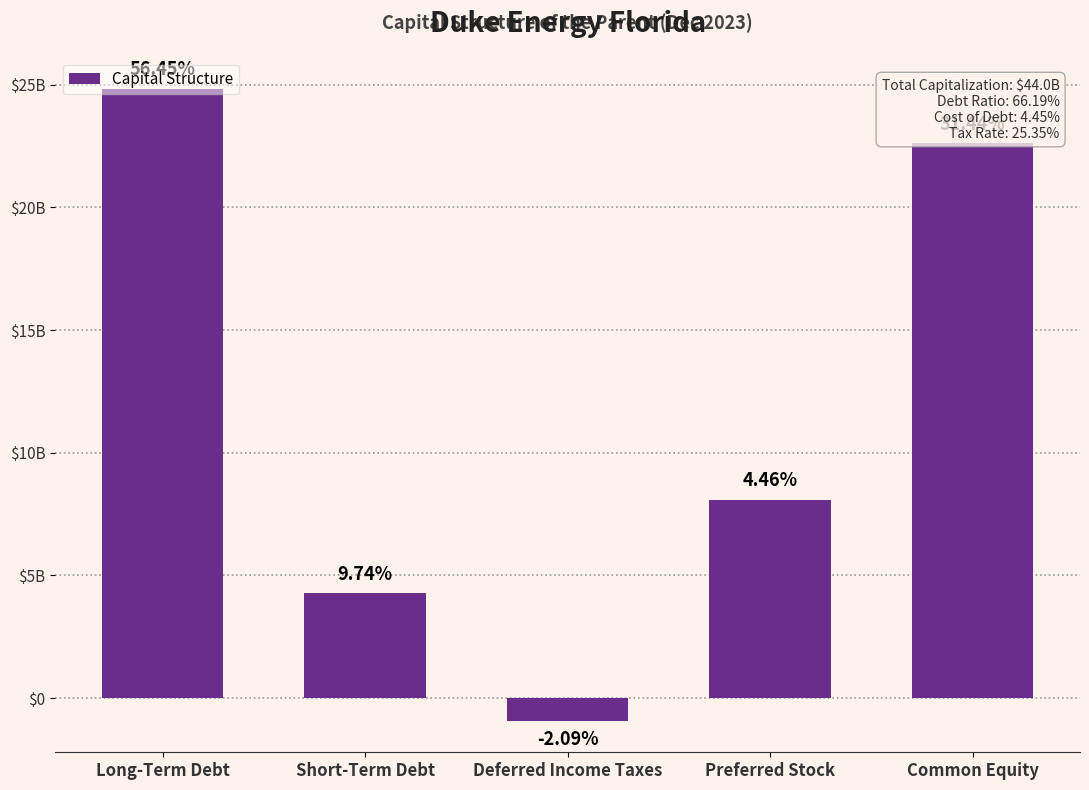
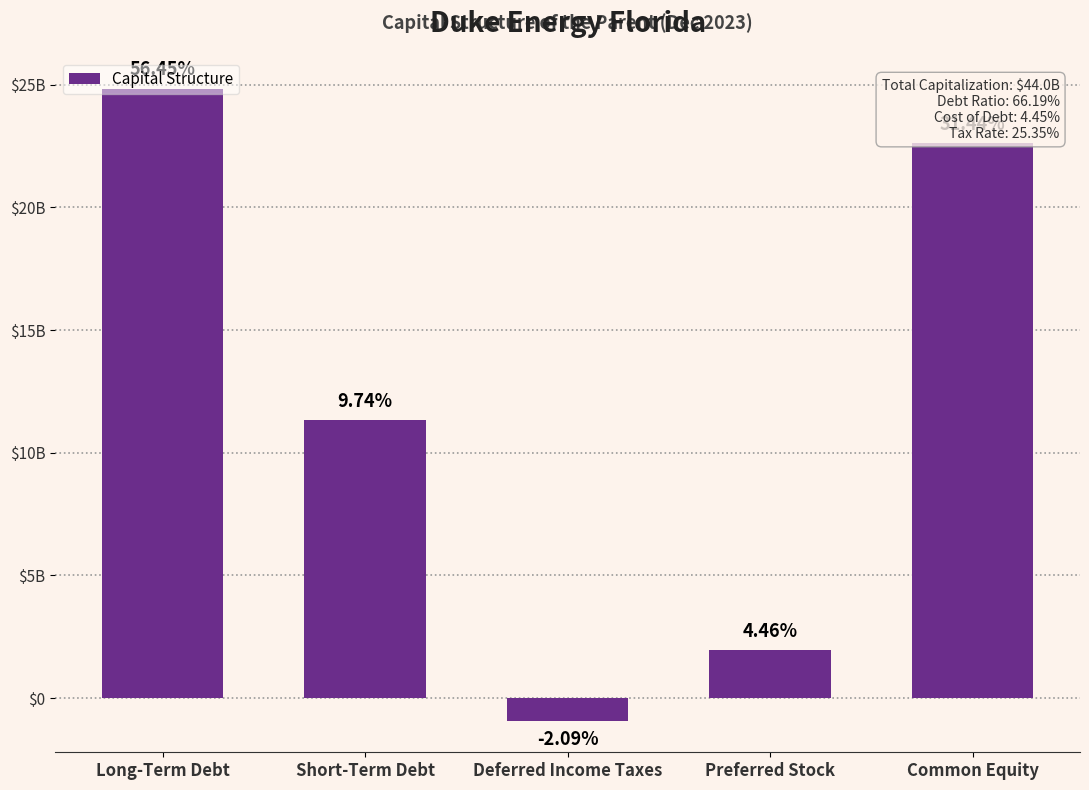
Short-Term Debt: $4300000000 -> $11300000000
Preferred Stock: $8100000000 -> $2000000000
